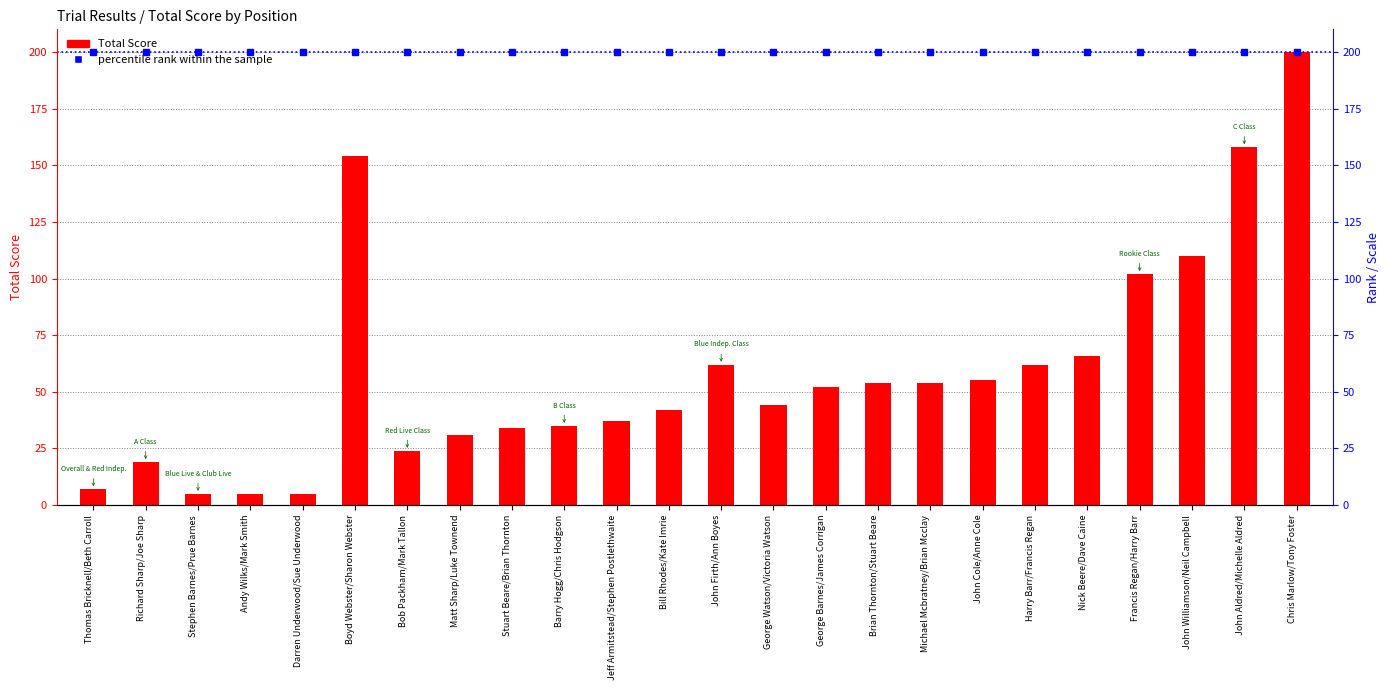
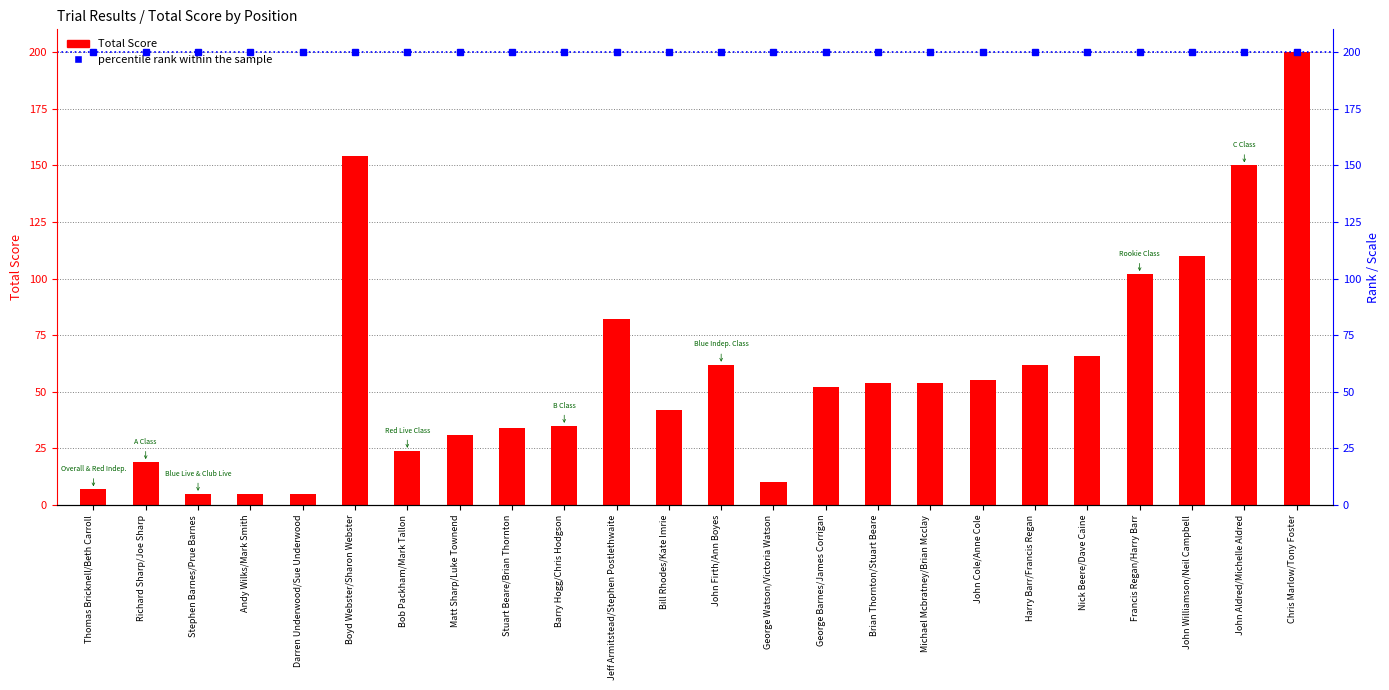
Total Score, Jeff Armitstead/Stephen Postlethwaite: 37 -> 82
Total Score, George Watson/Victoria Watson: 44 -> 10
Total Score, John Aldred/Michelle Aldred: 158 -> 150
